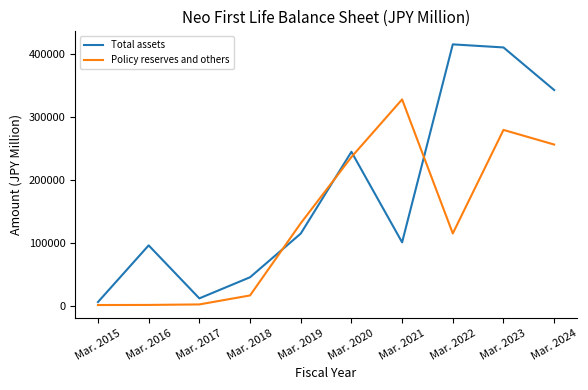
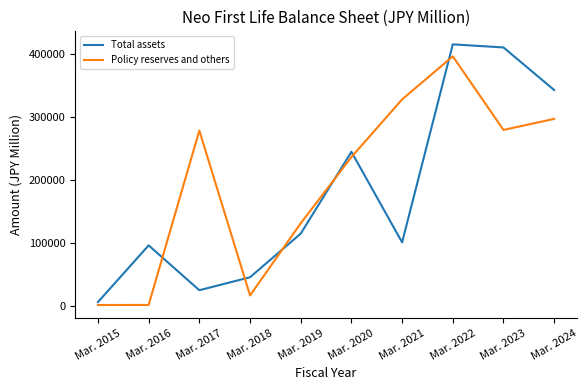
Total assets, Mar. 2017: 10000 -> 20000
Policy reserves and others, Mar. 2017: 0 -> 280000
Policy reserves and others, Mar. 2022: 110000 -> 400000
Policy reserves and others, Mar. 2024: 260000 -> 300000
